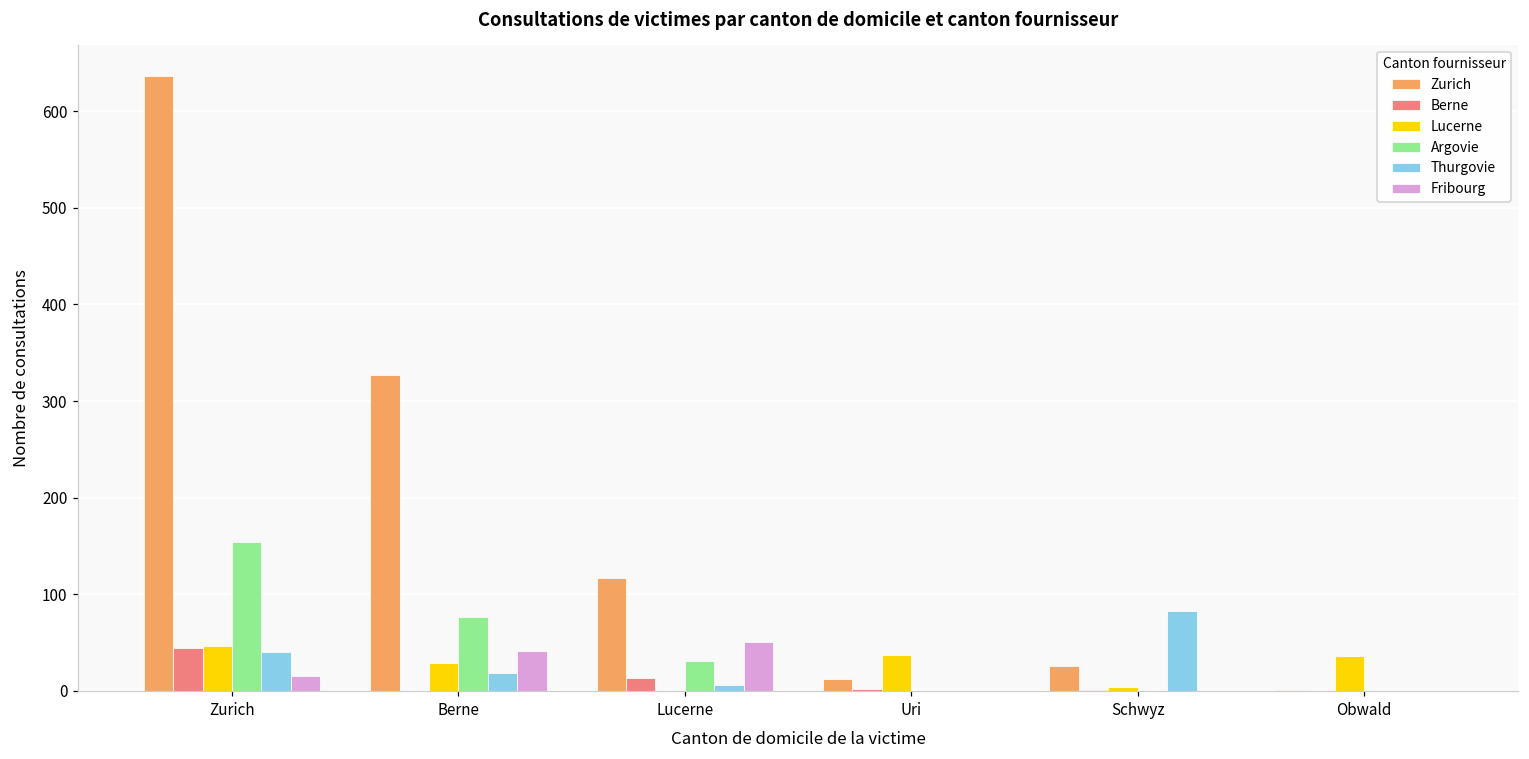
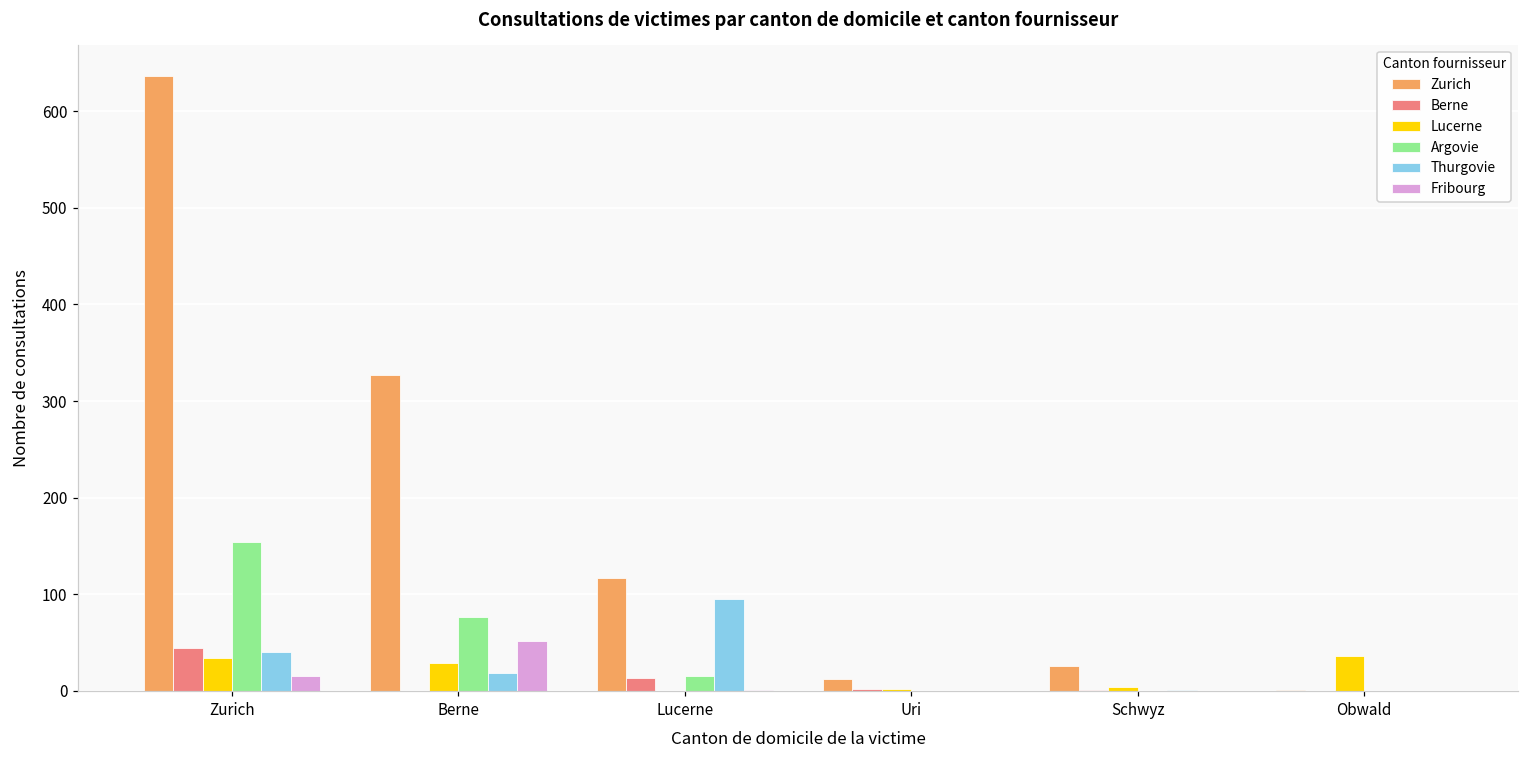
Lucerne, Zurich: 50 -> 30
Fribourg, Berne: 40 -> 50
Argovie, Lucerne: 30 -> 20
Thurgovie, Lucerne: 10 -> 100
Fribourg, Lucerne: 50 -> 0
Lucerne, Uri: 40 -> 0
Thurgovie, Schwyz: 80 -> 0
